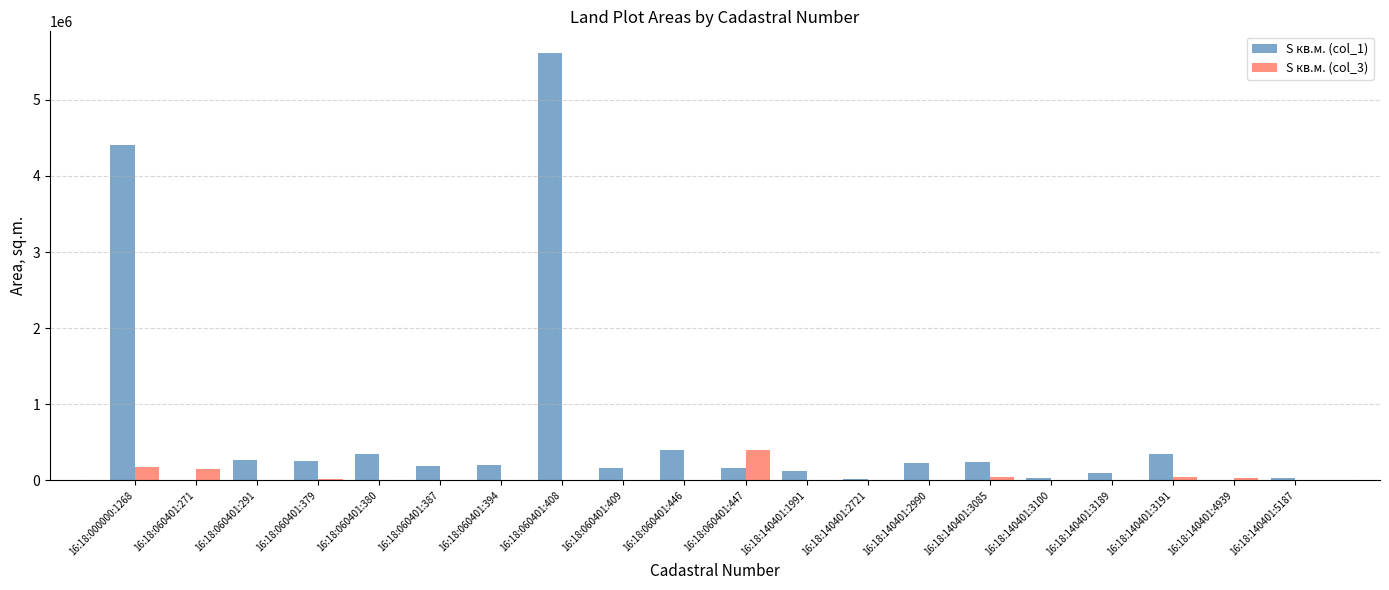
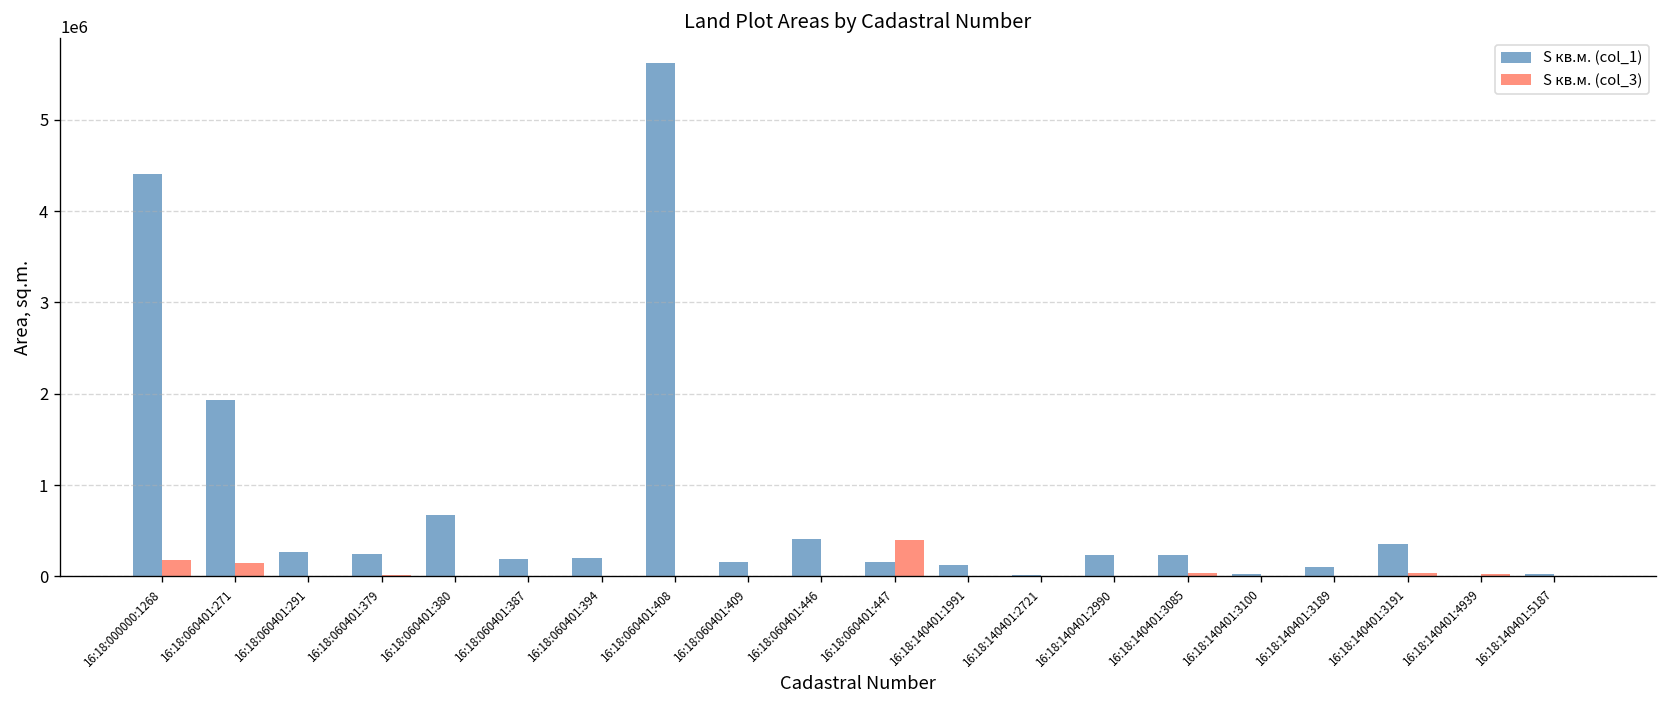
S кв.м. (col_1), 16:18:060401:271: 0 -> 1900000
S кв.м. (col_1), 16:18:060401:380: 300000 -> 700000
